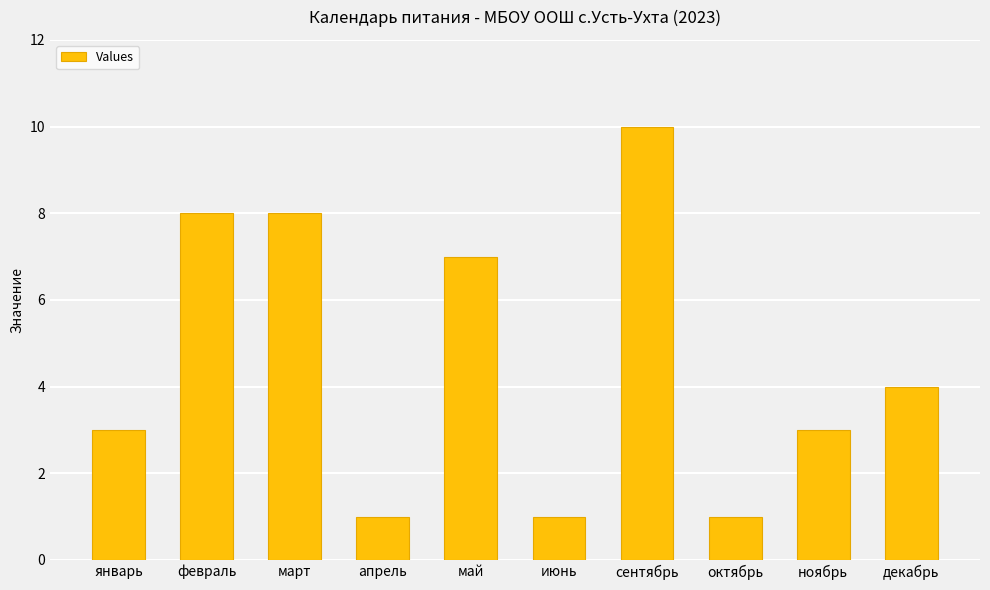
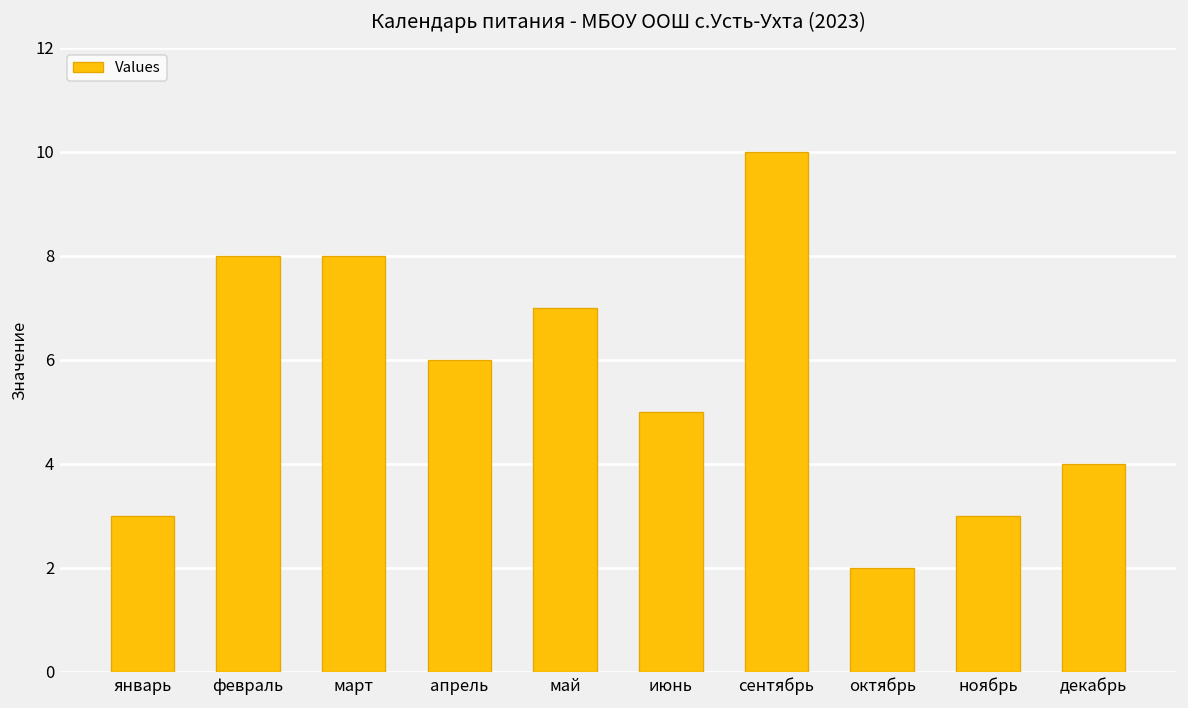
апрель: 1 -> 6
июнь: 1 -> 5
октябрь: 1 -> 2
